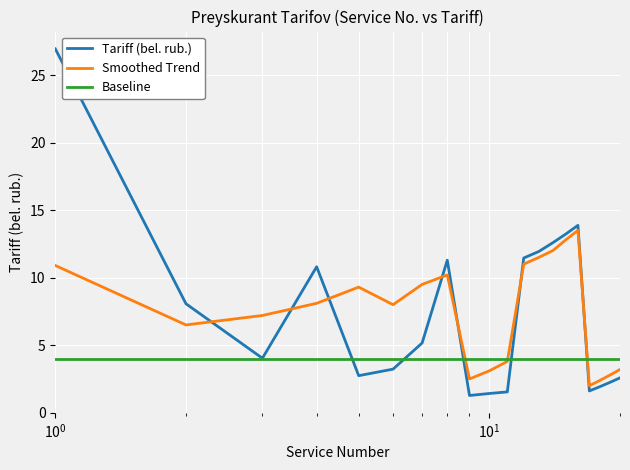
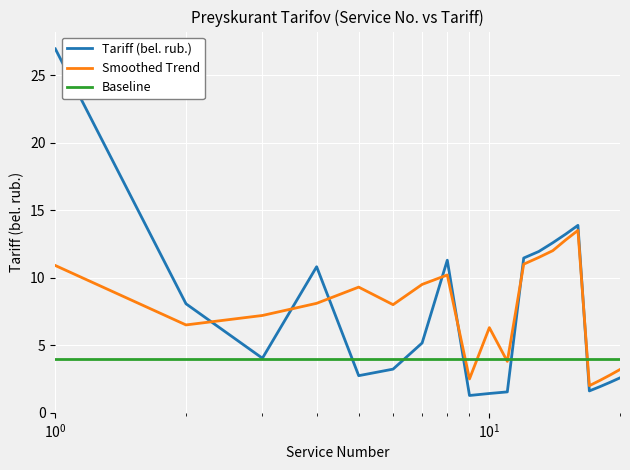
Smoothed Trend, 10^1: 3.1 -> 6.3
